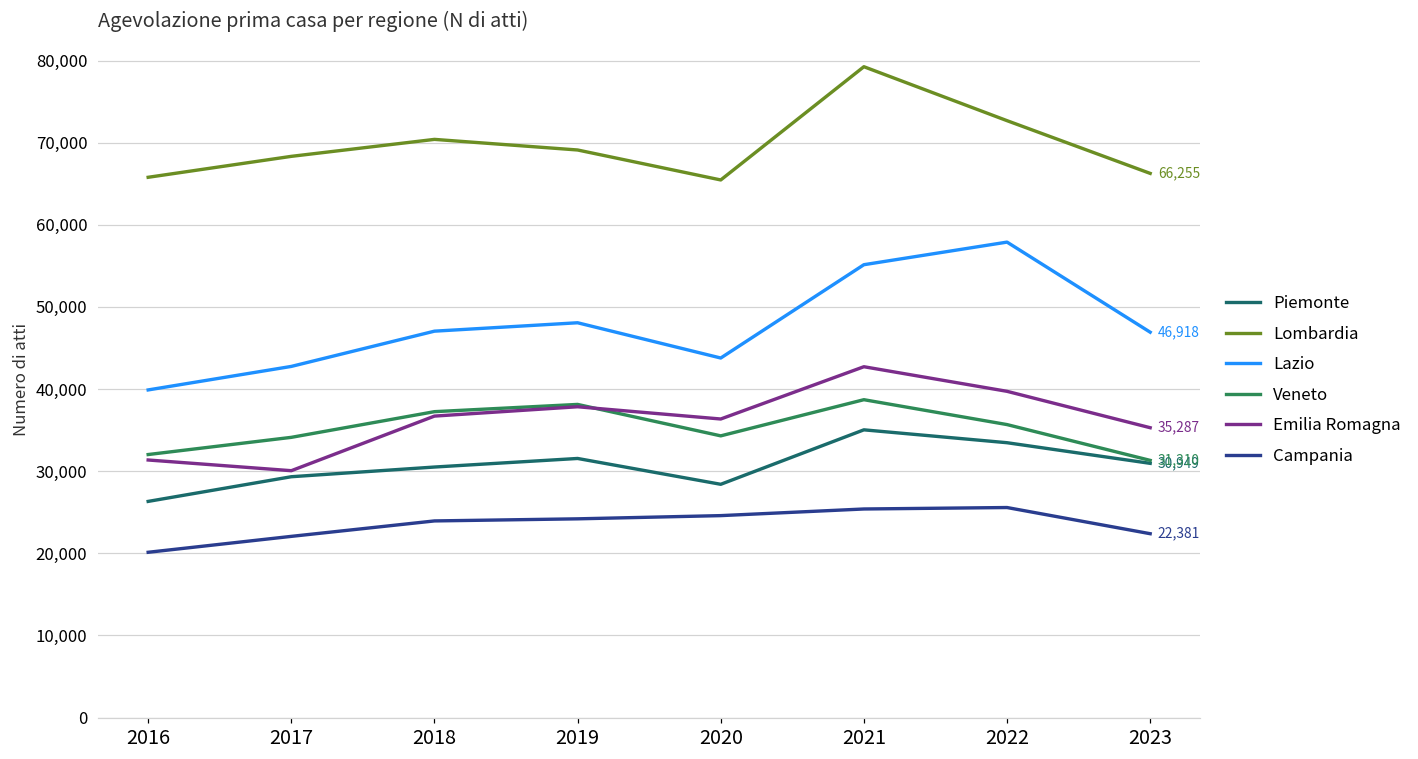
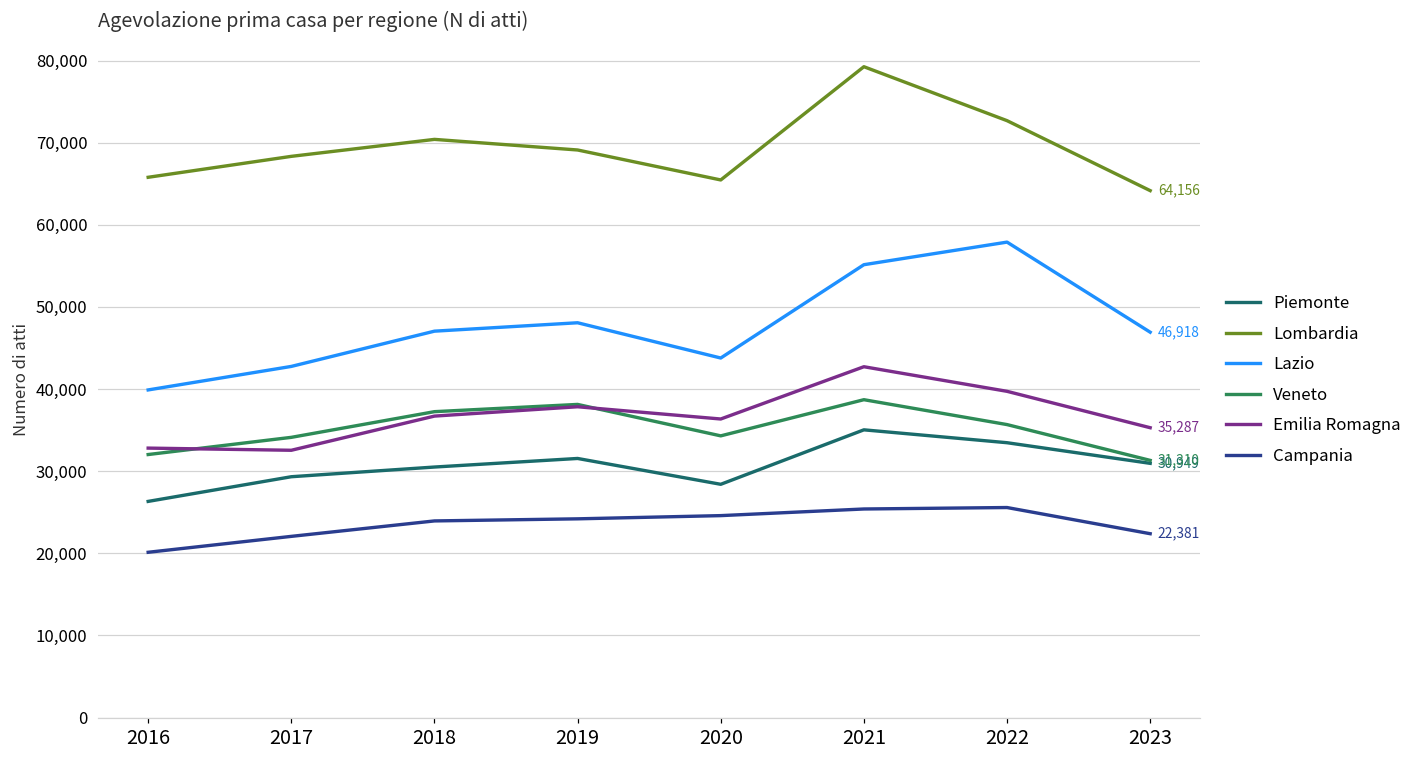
Emilia Romagna, 2016: 31,000 -> 33,000
Emilia Romagna, 2017: 30,000 -> 33,000
Lombardia, 2023: 66,255 -> 64,156
